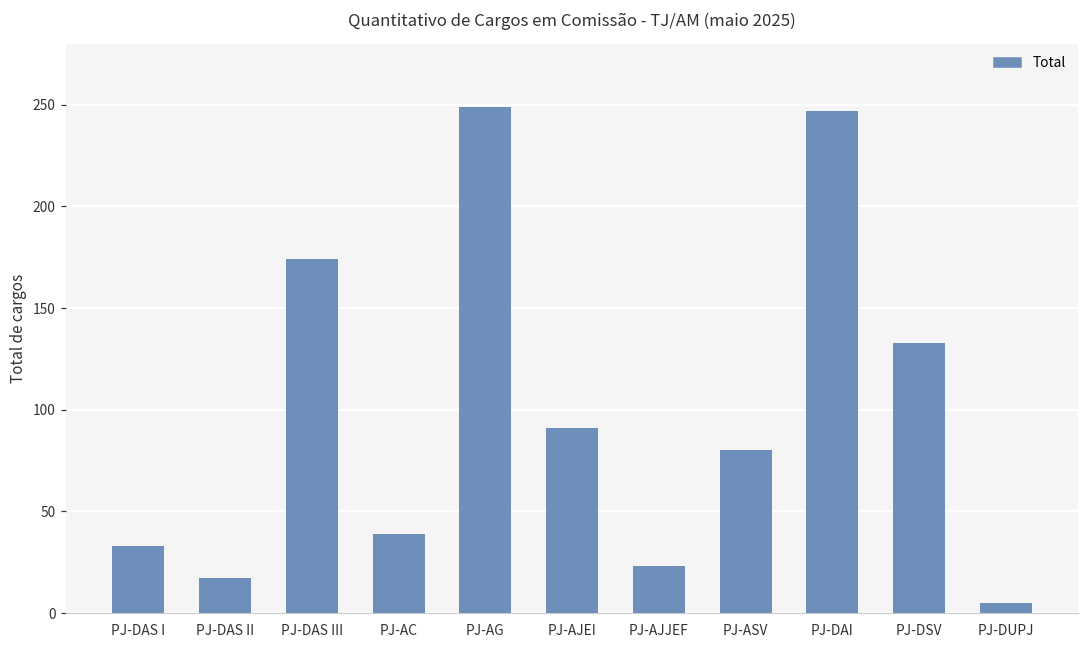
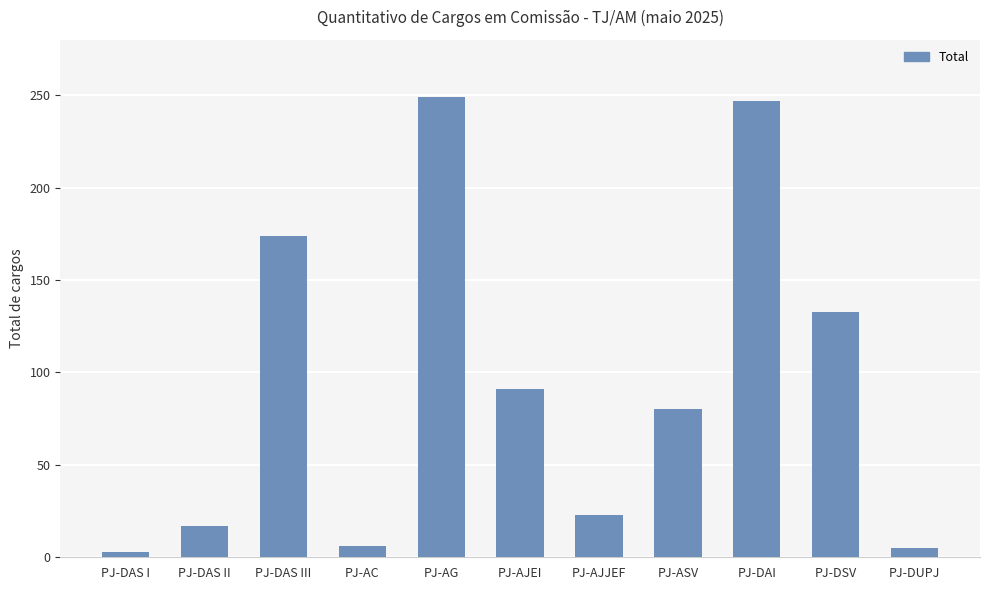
PJ-DAS I: 33 -> 3
PJ-AC: 39 -> 6
